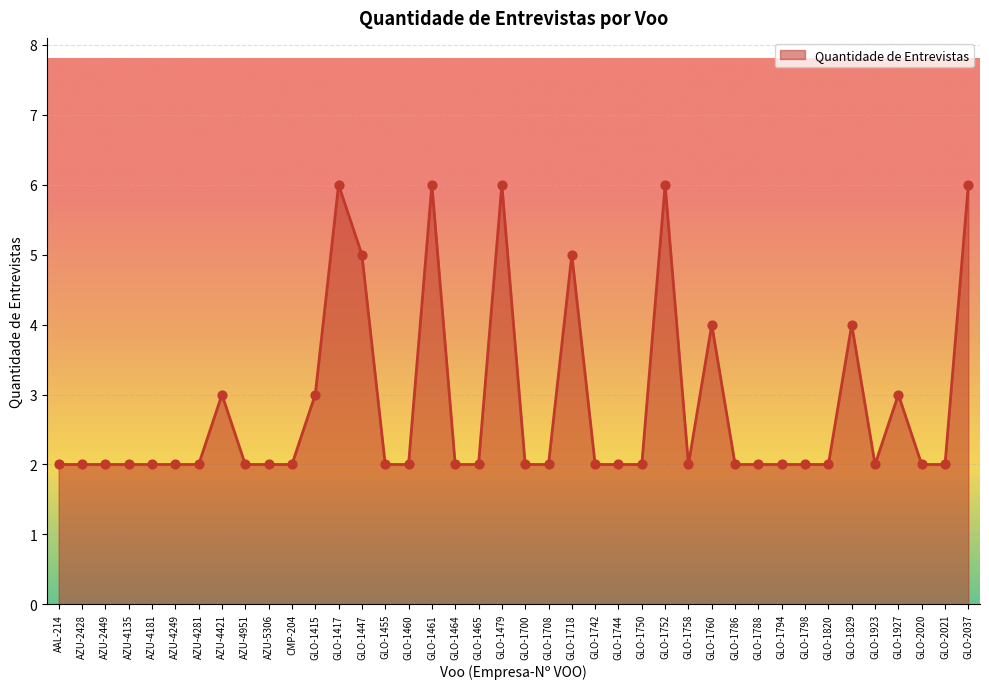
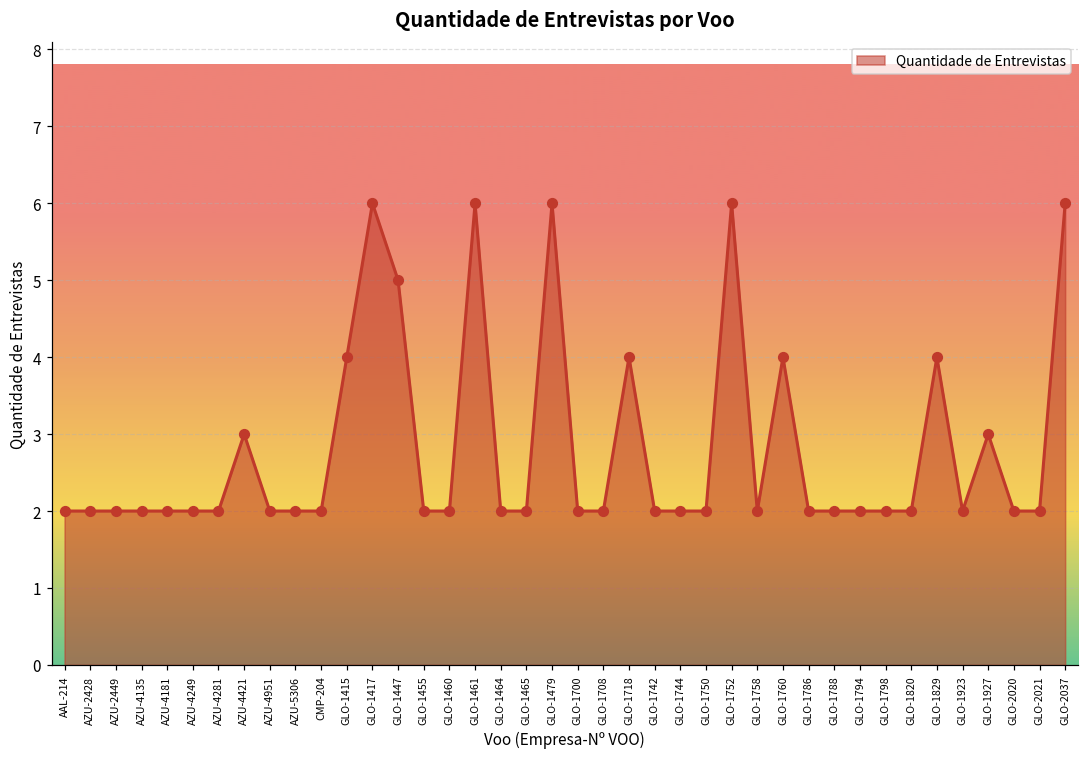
GLO-1415: 3 -> 4
GLO-1718: 5 -> 4
